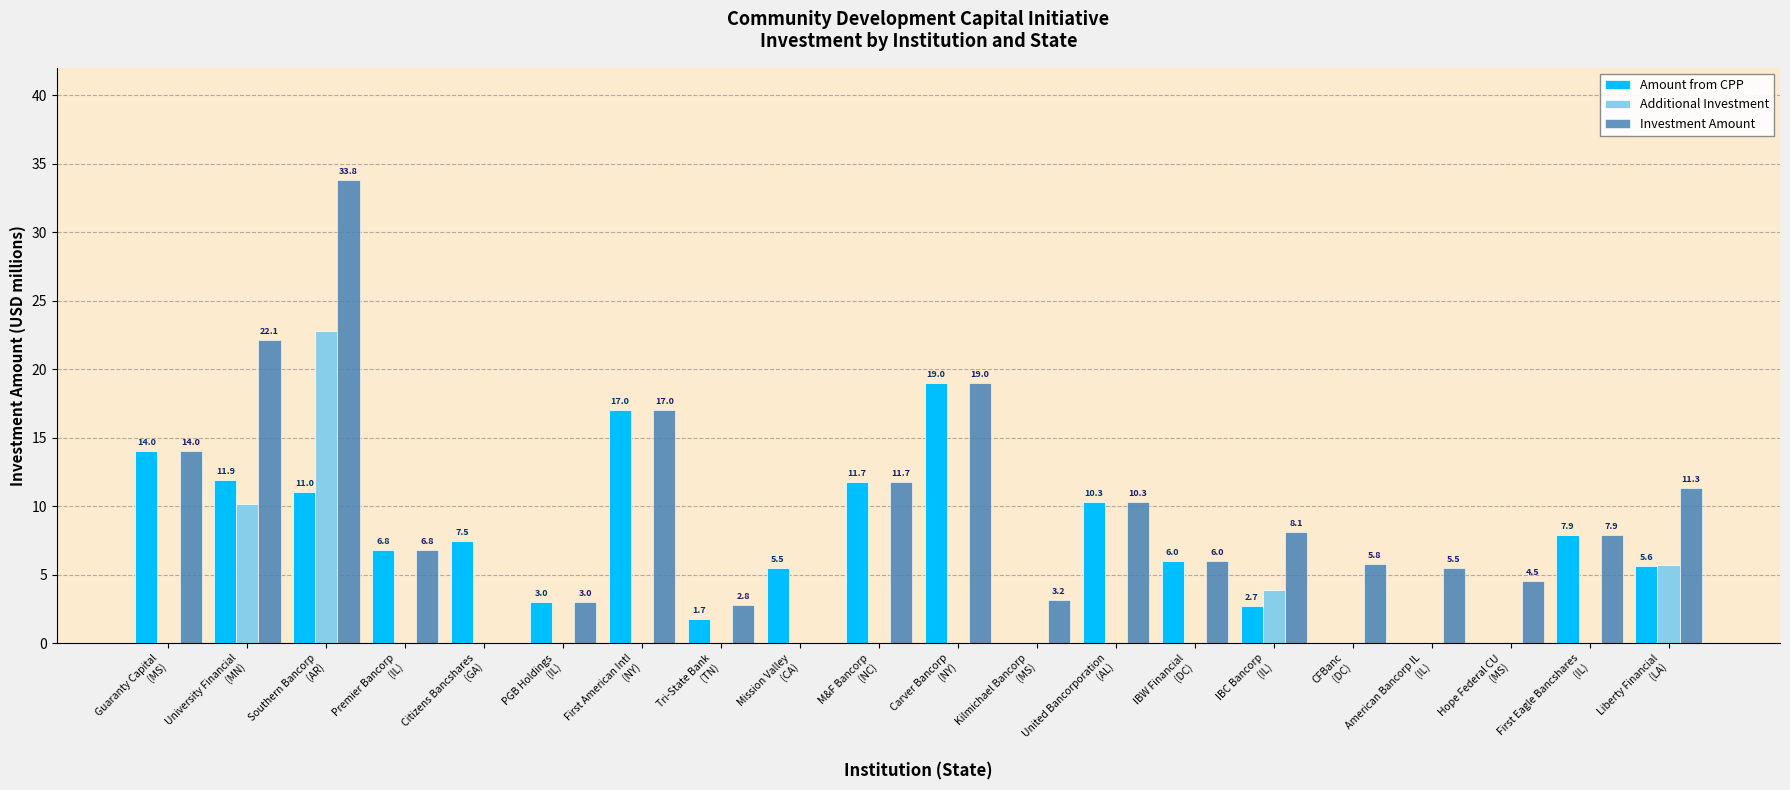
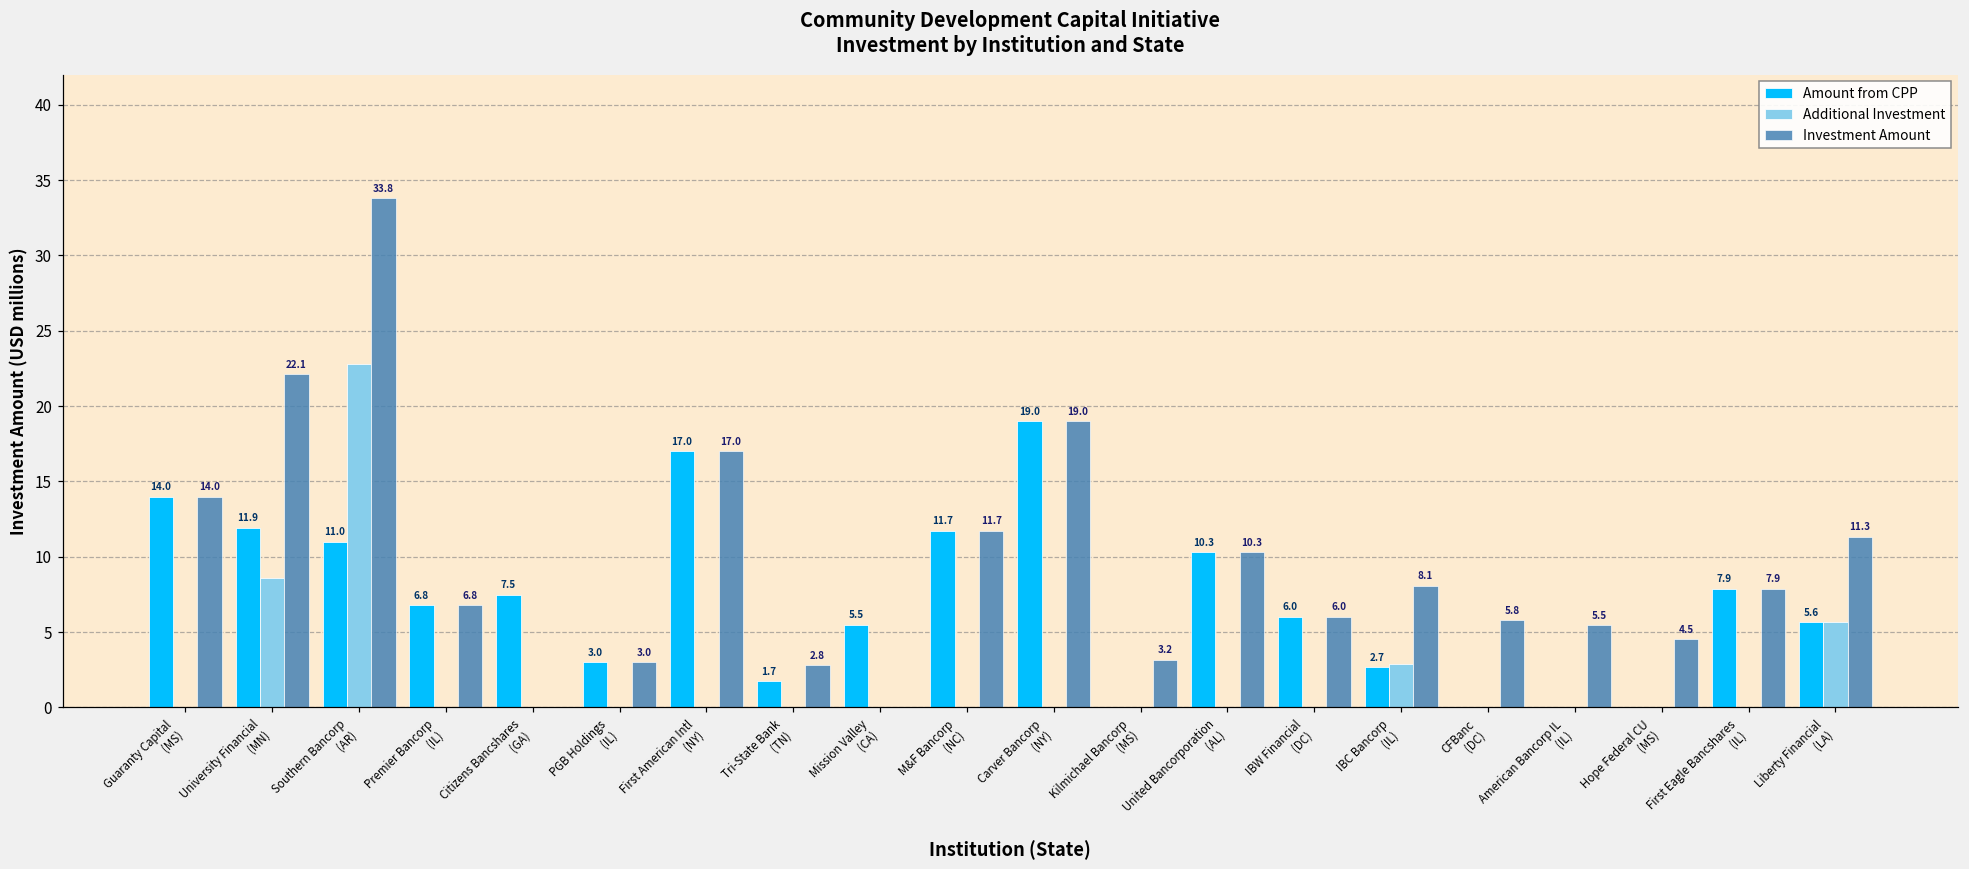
Additional Investment, University Financial (MN): 10.2 -> 8.6
Additional Investment, IBC Bancorp (IL): 3.9 -> 2.9
